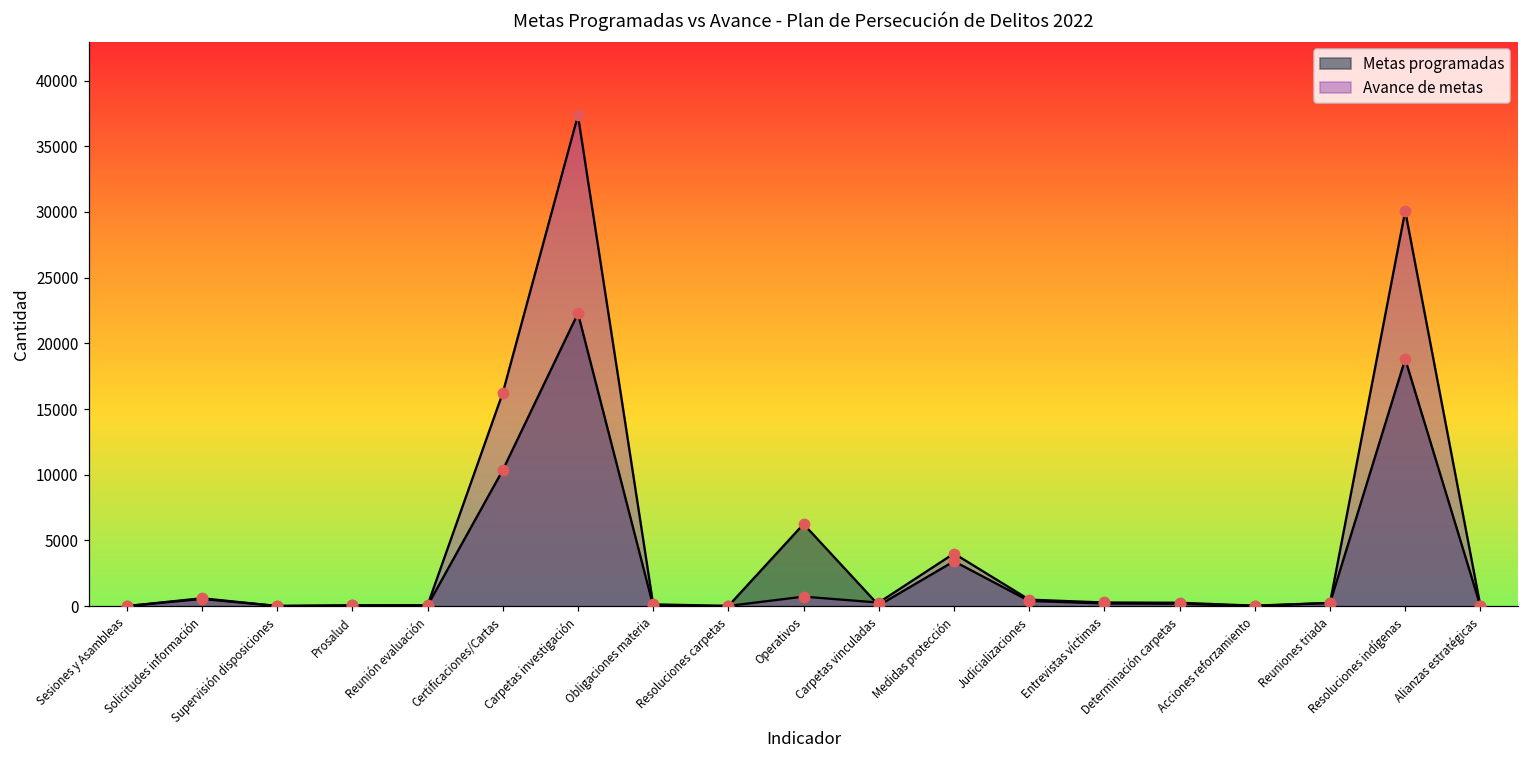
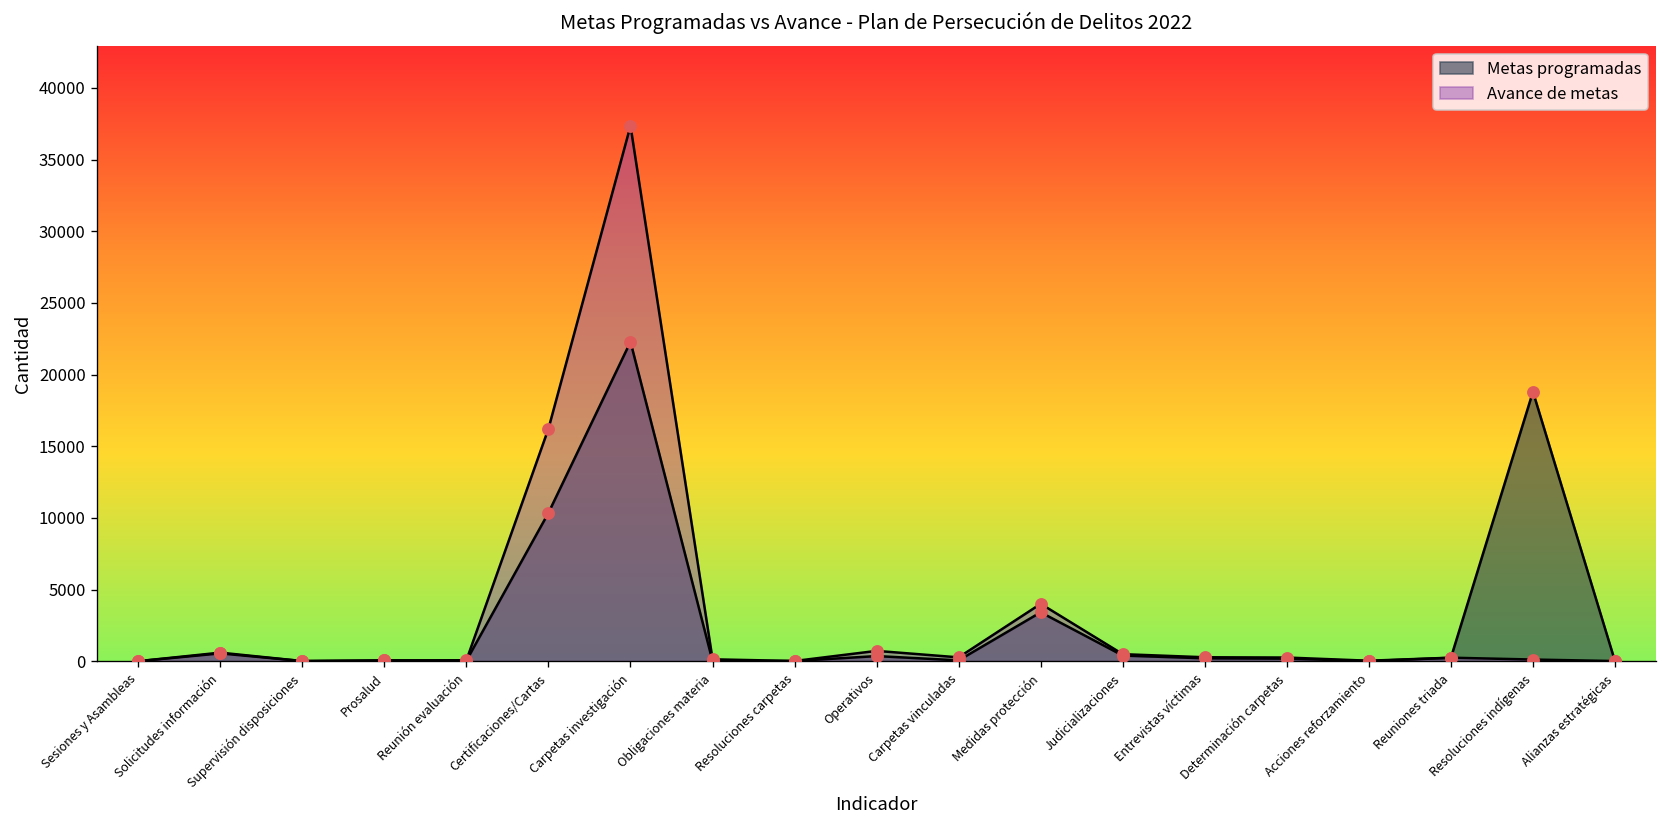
Metas programadas, Operativos: 6200 -> 400
Avance de metas, Resoluciones indígenas: 30100 -> 100
